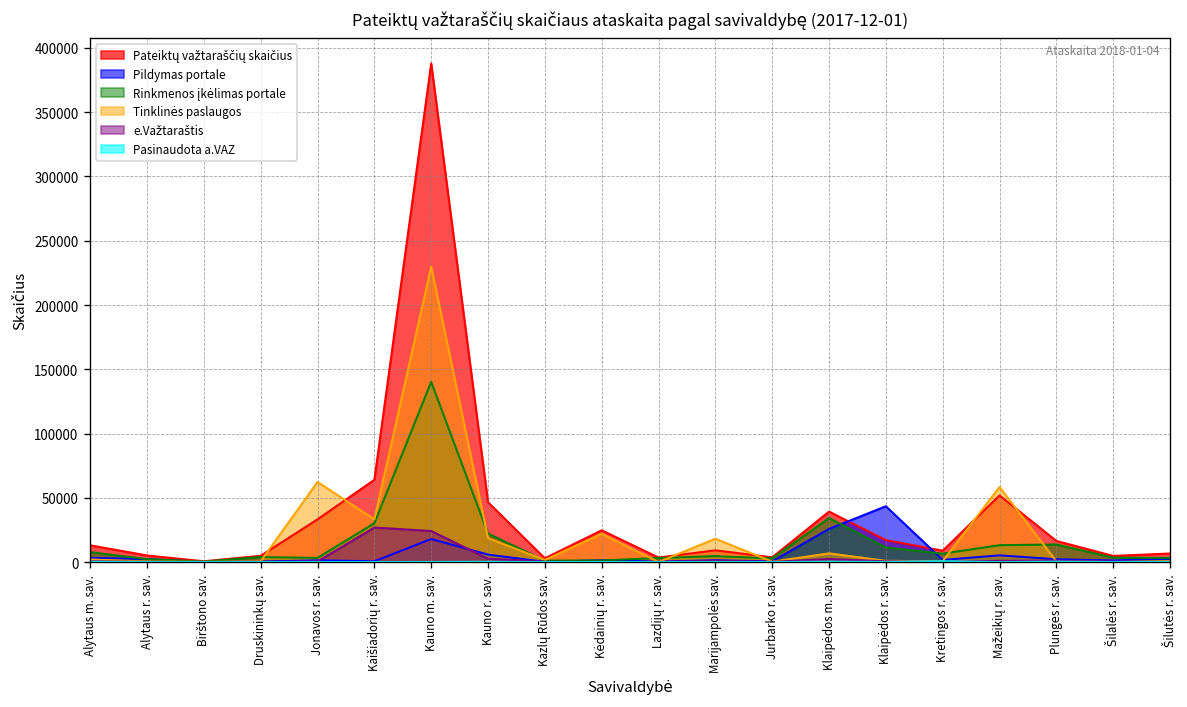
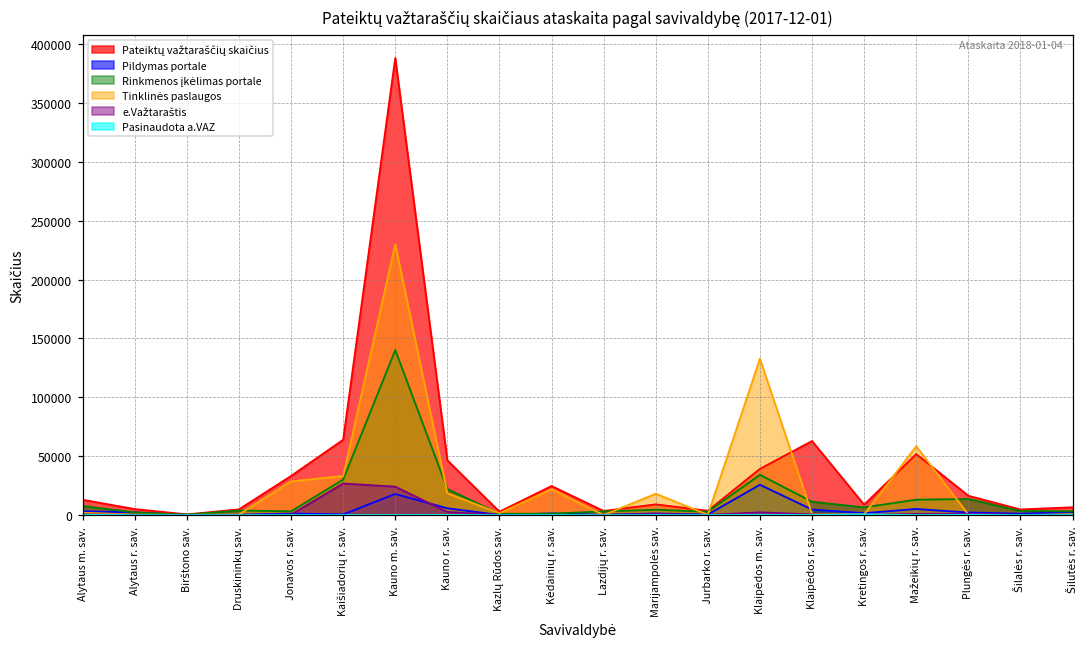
Tinklinės paslaugos, Jonavos r. sav.: 62000 -> 29000
Tinklinės paslaugos, Klaipėdos m. sav.: 7000 -> 133000
Pateiktų važtaraščių skaičius, Klaipėdos r. sav.: 17000 -> 63000
Pildymas portale, Klaipėdos r. sav.: 43000 -> 5000
